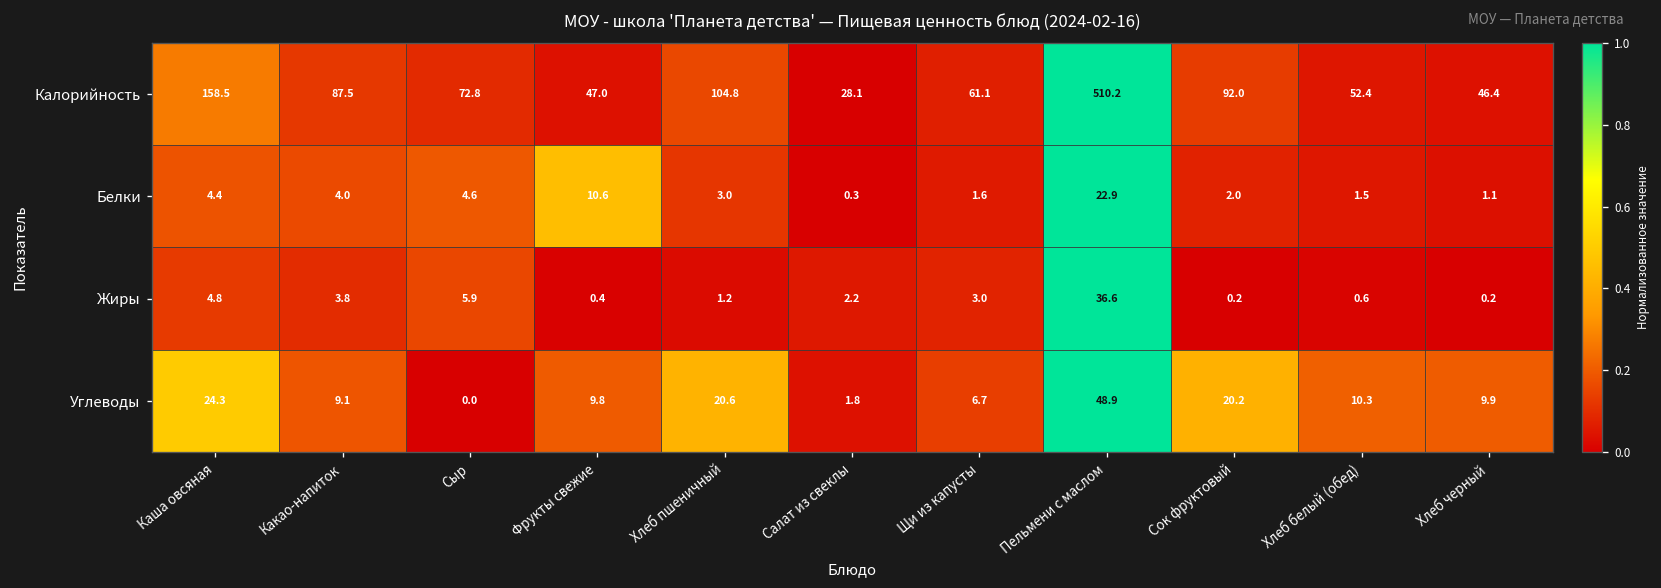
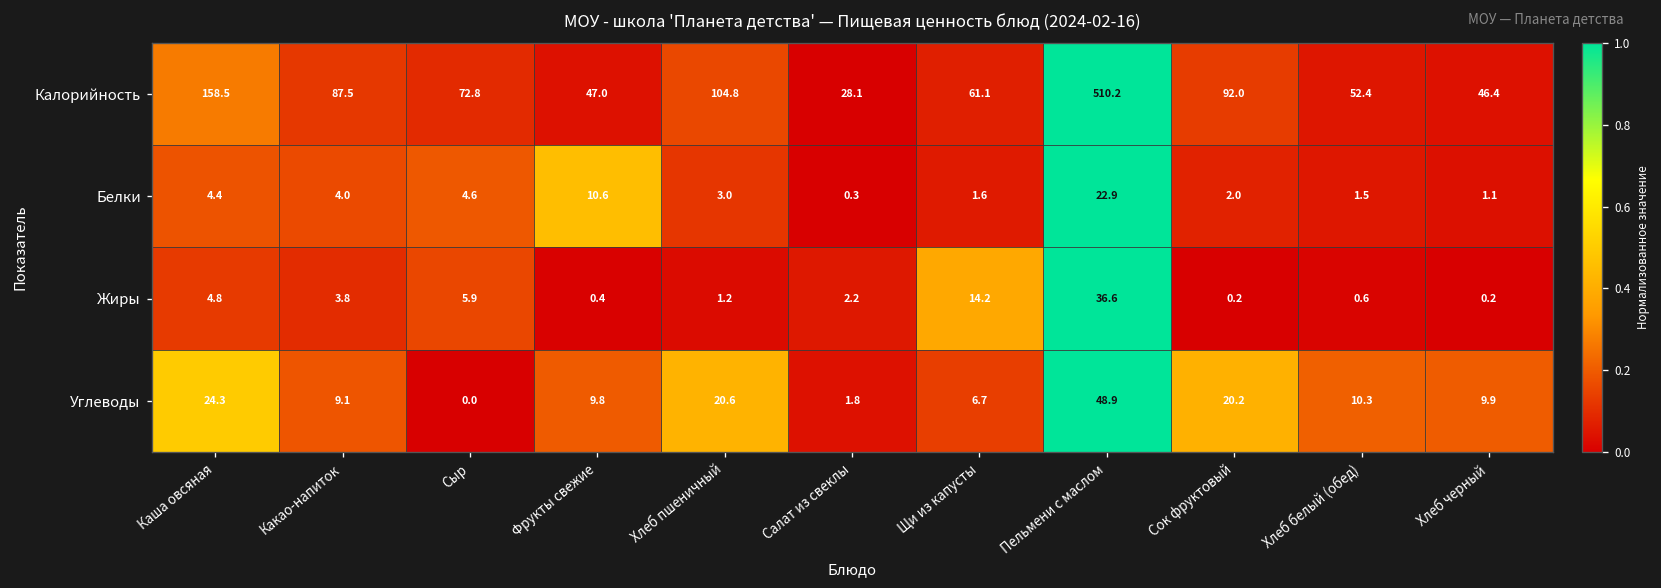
Жиры, Щи из капусты: 3.0 -> 14.2
